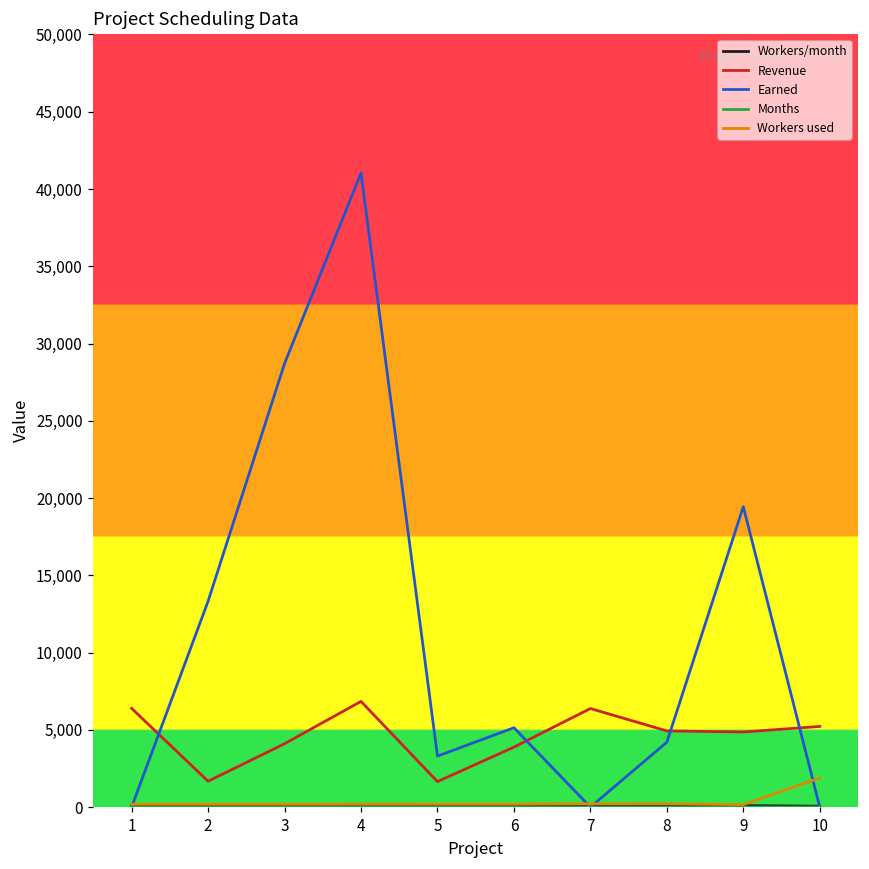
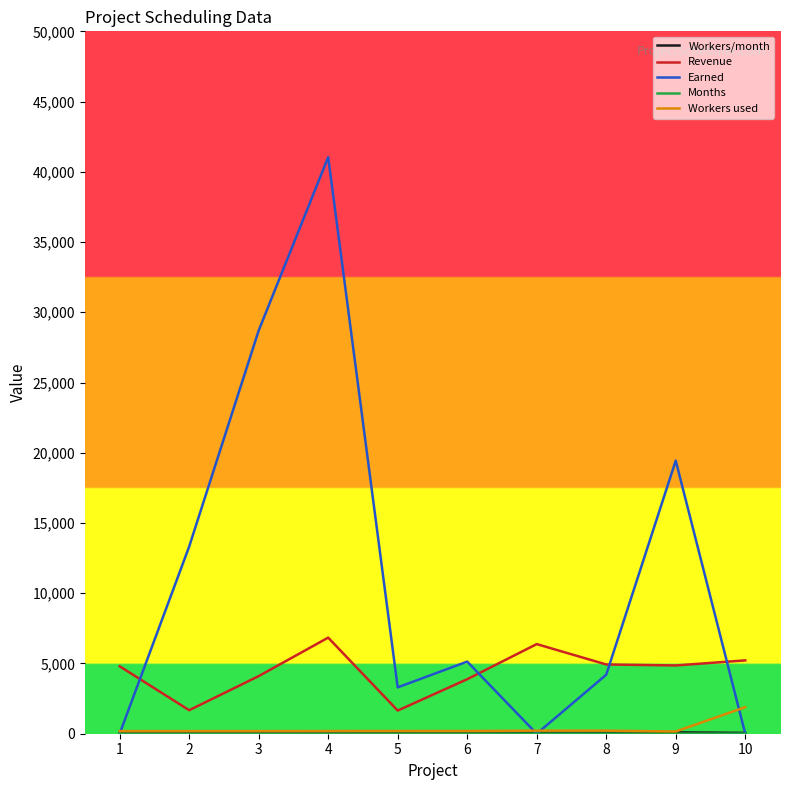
Revenue, 1: 6,400 -> 4,800
